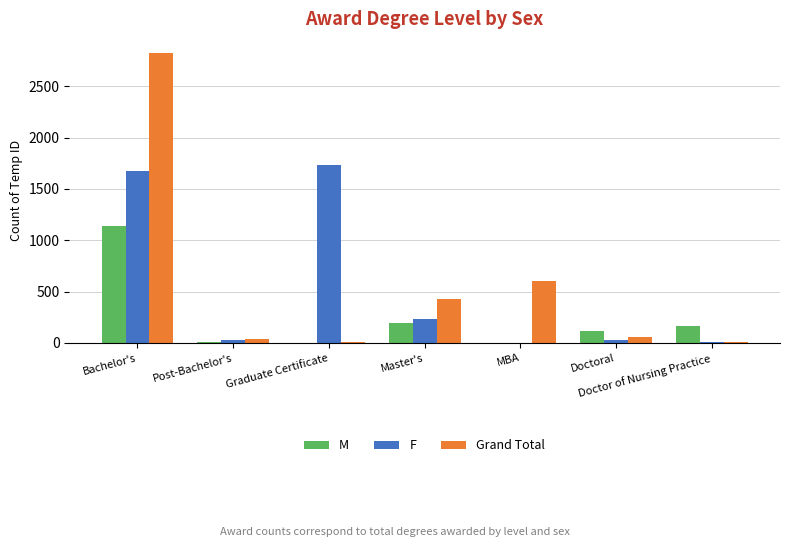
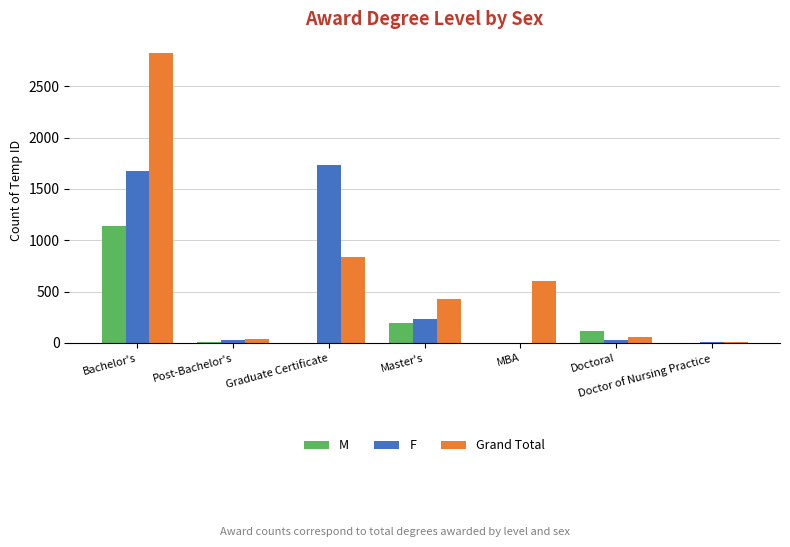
Grand Total, Graduate Certificate: 10 -> 830
M, Doctor of Nursing Practice: 170 -> 0
